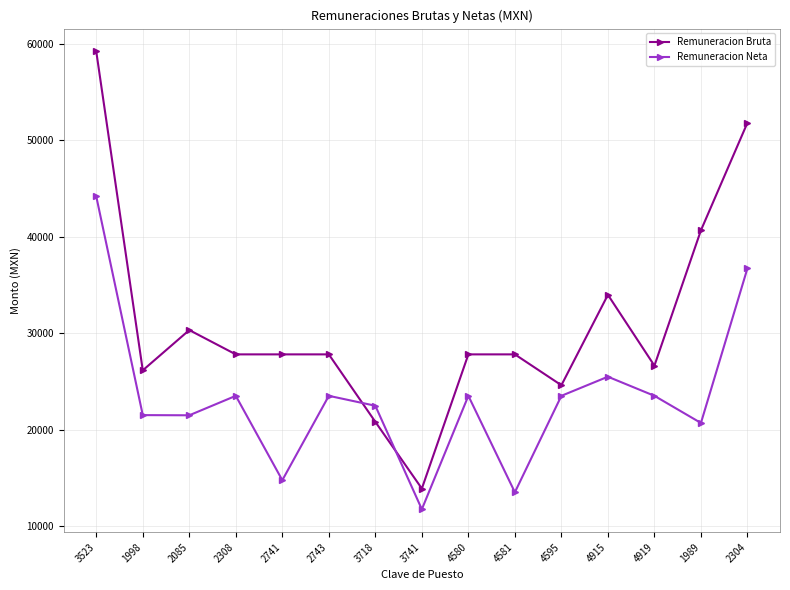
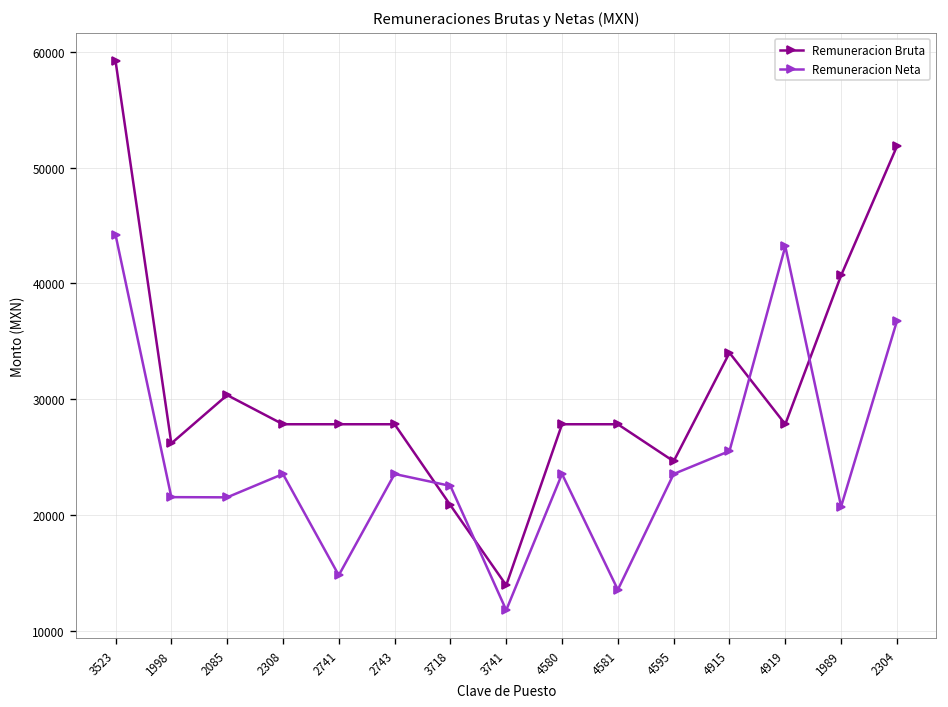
Remuneracion Bruta, 4919: 27000 -> 28000
Remuneracion Neta, 4919: 24000 -> 43000
